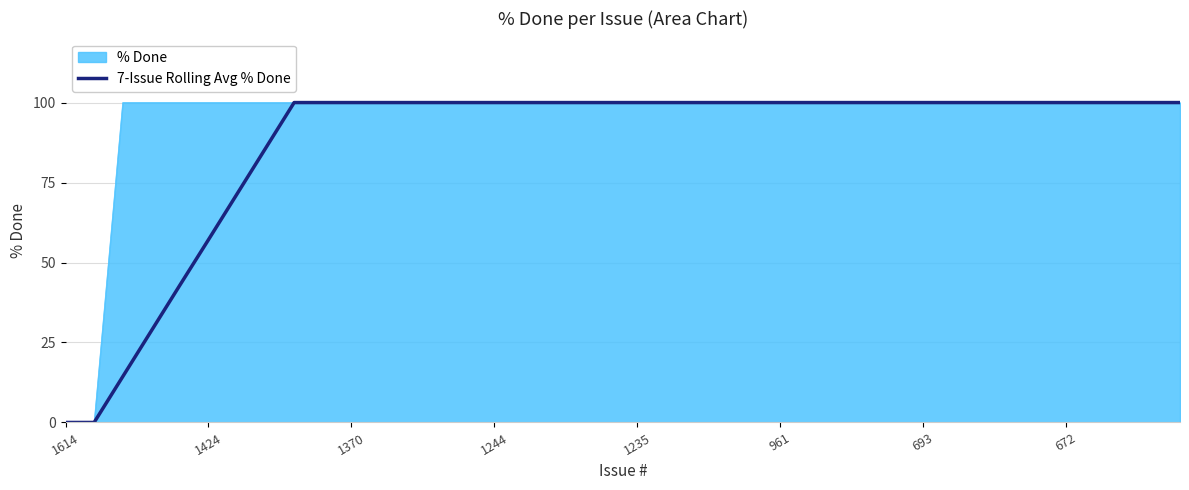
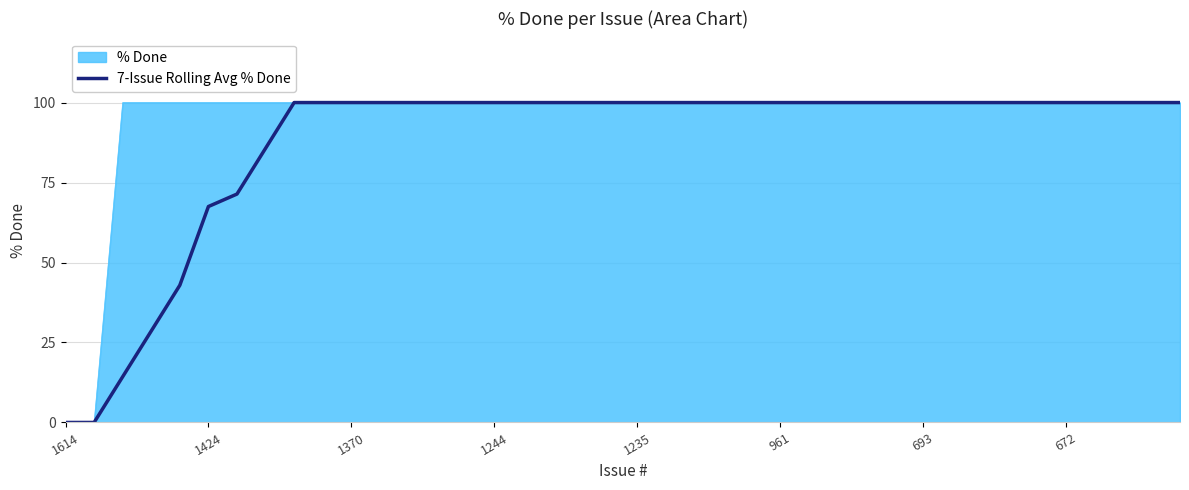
7-Issue Rolling Avg % Done, 1424: 57 -> 68
